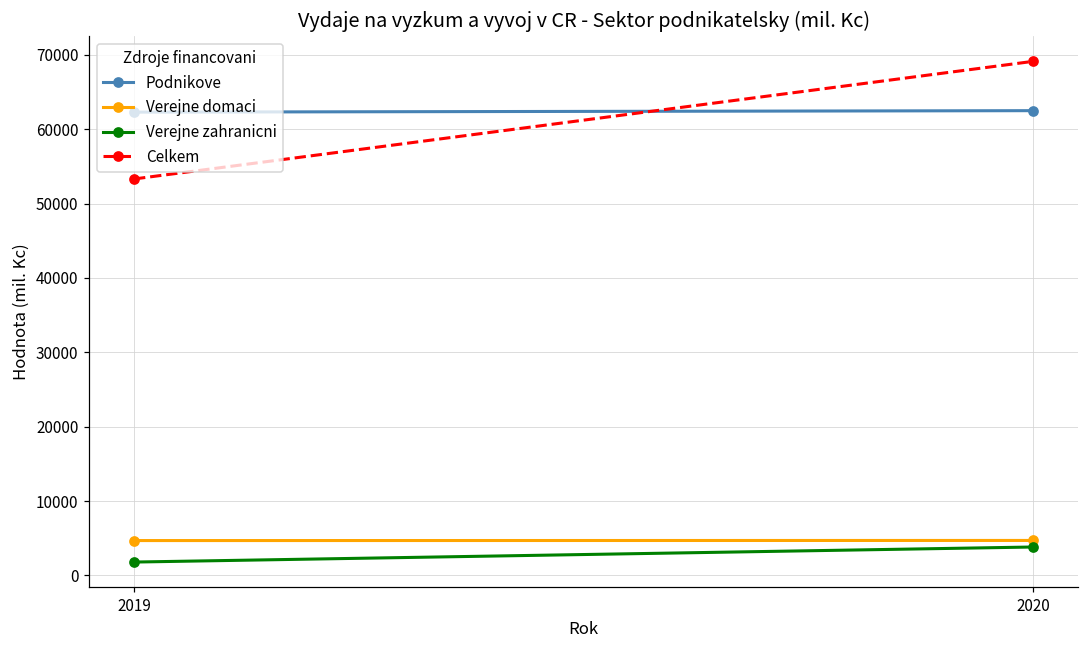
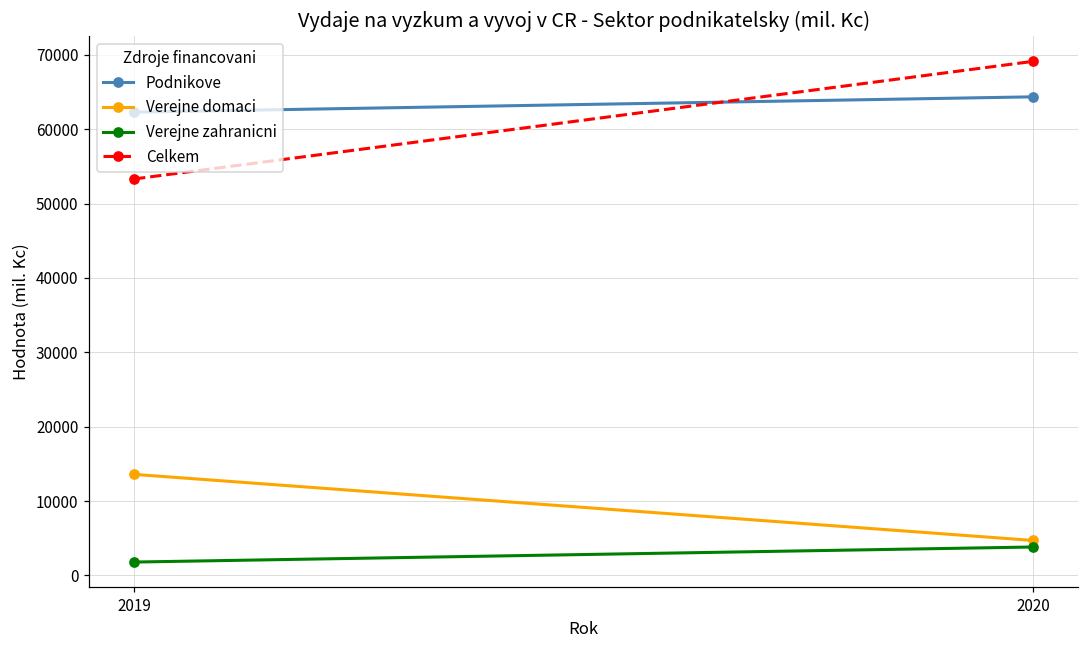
Verejne domaci, 2019: 5000 -> 14000
Podnikove, 2020: 62000 -> 64000
